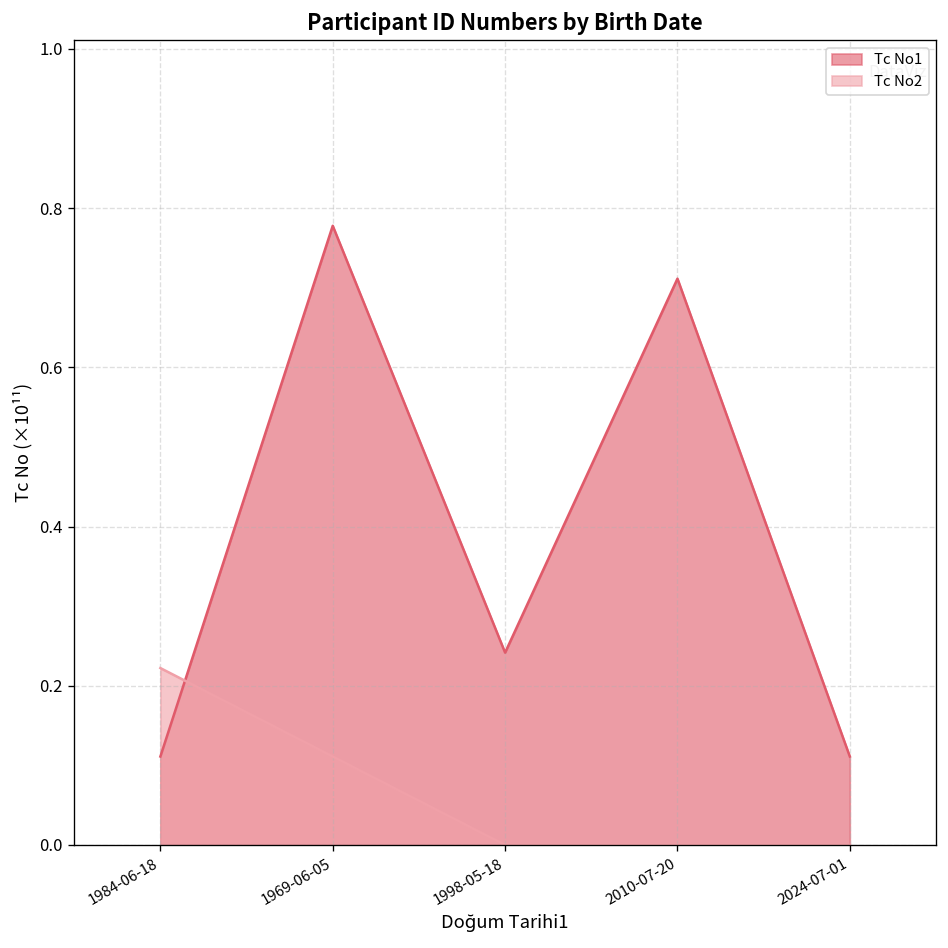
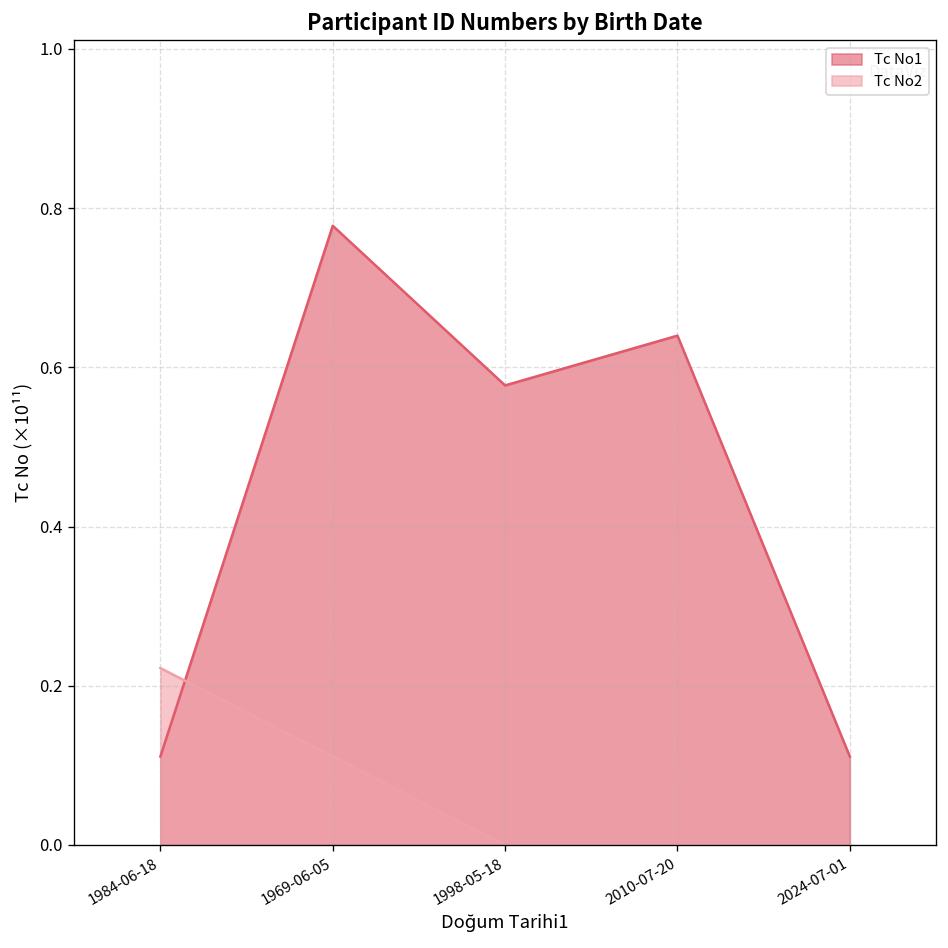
Tc No1, 1998-05-18: 0.24 -> 0.58
Tc No1, 2010-07-20: 0.71 -> 0.64
